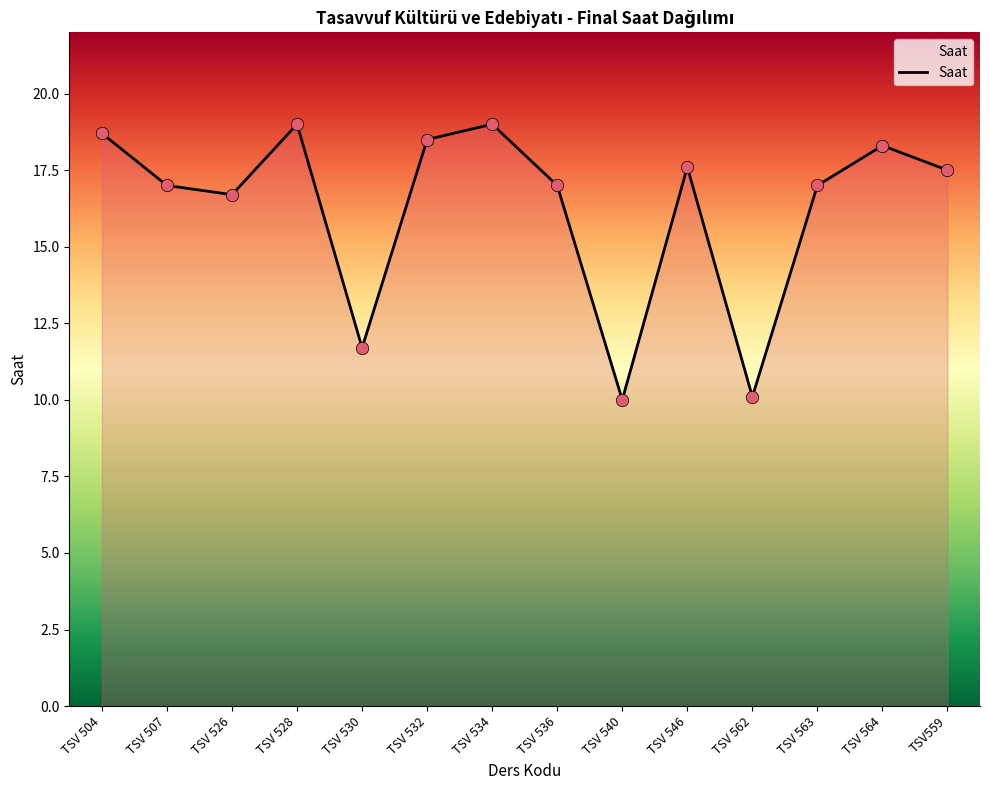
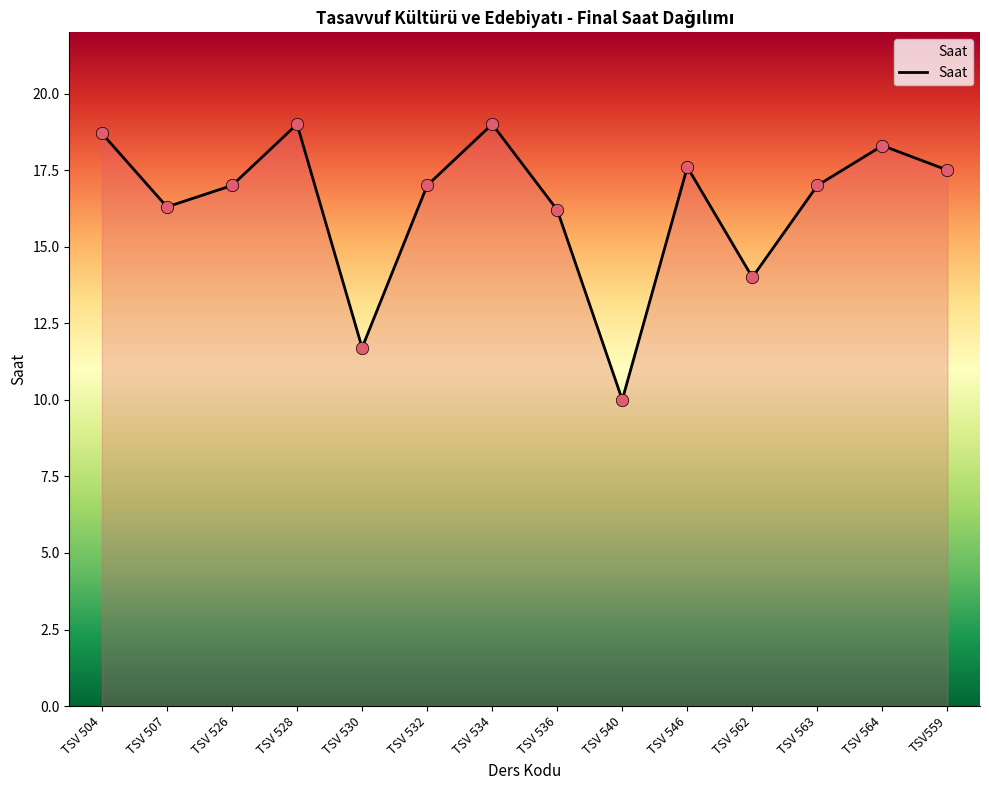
TSV 507: 17.0 -> 16.3
TSV 526: 16.7 -> 17.0
TSV 532: 18.5 -> 17.0
TSV 536: 17.0 -> 16.2
TSV 562: 10.1 -> 14.0
